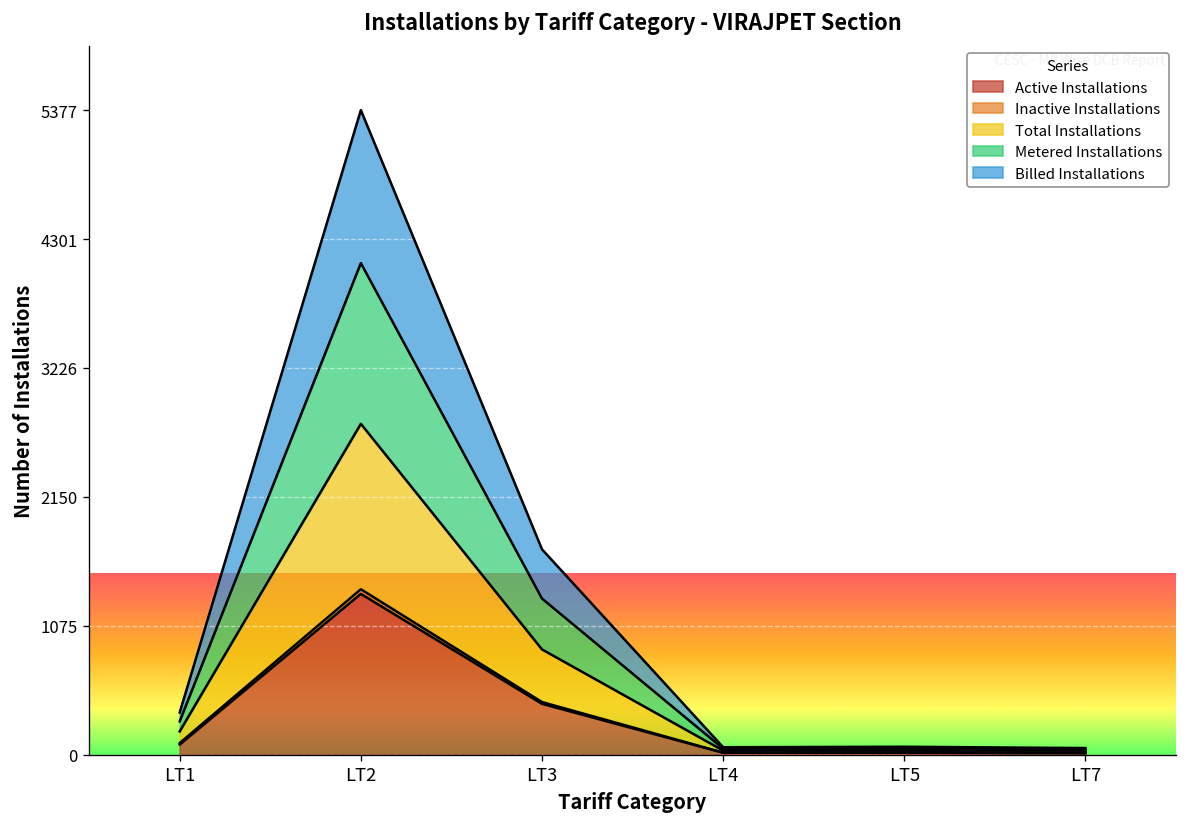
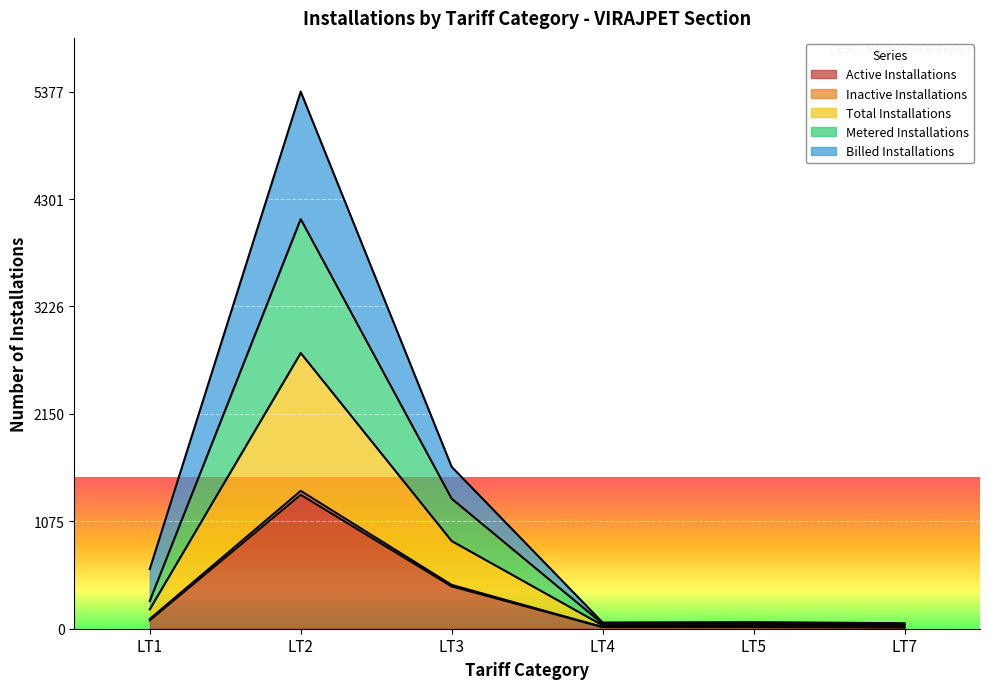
Billed Installations, LT1: 100 -> 300
Billed Installations, LT3: 400 -> 300
